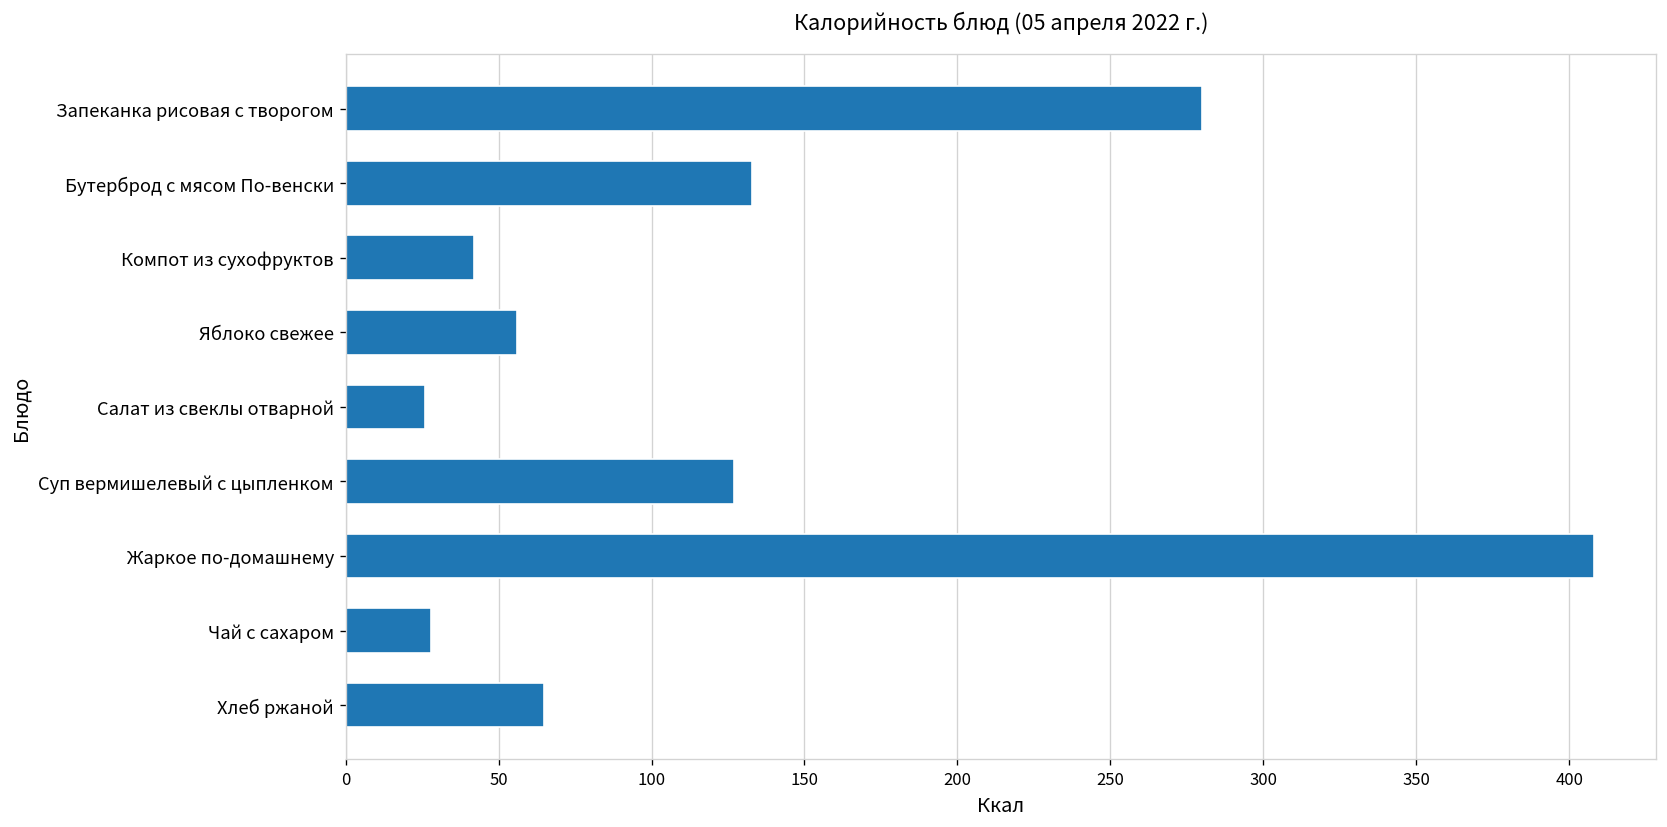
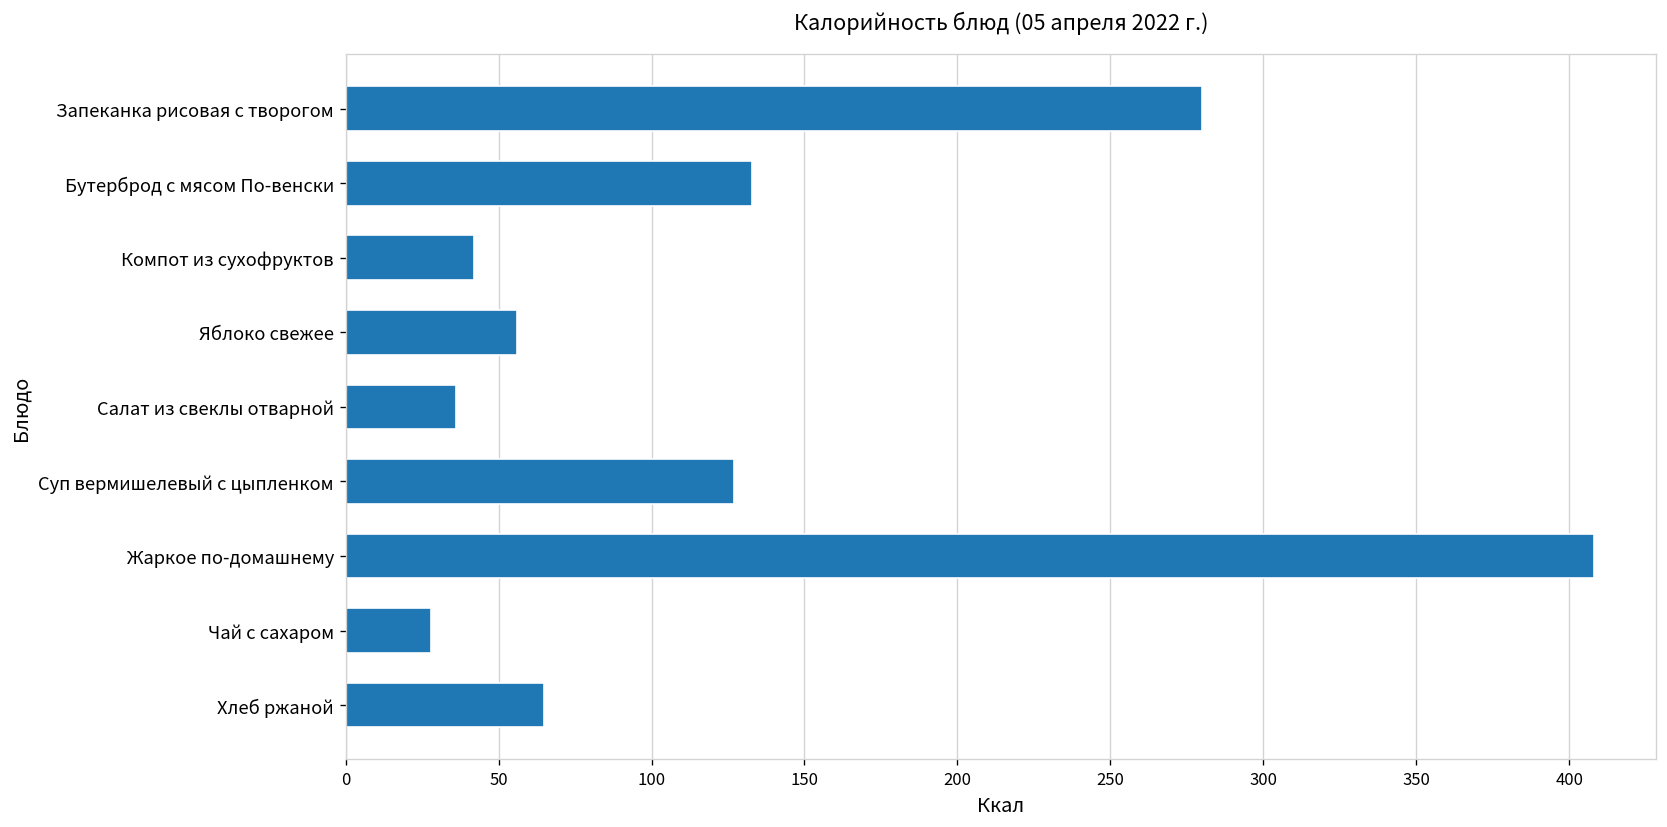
Салат из свеклы отварной: 26 -> 36
